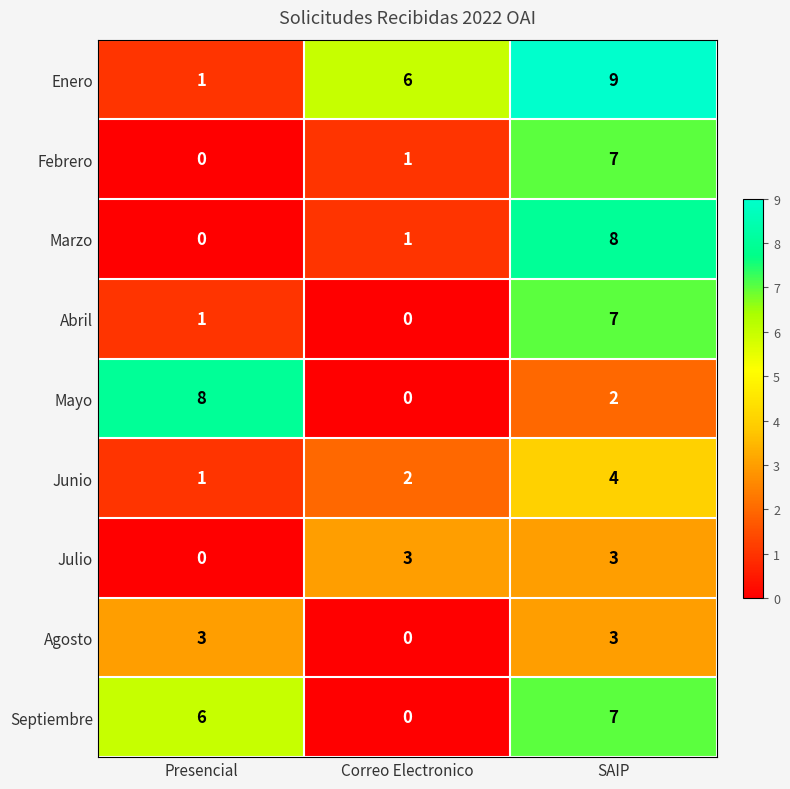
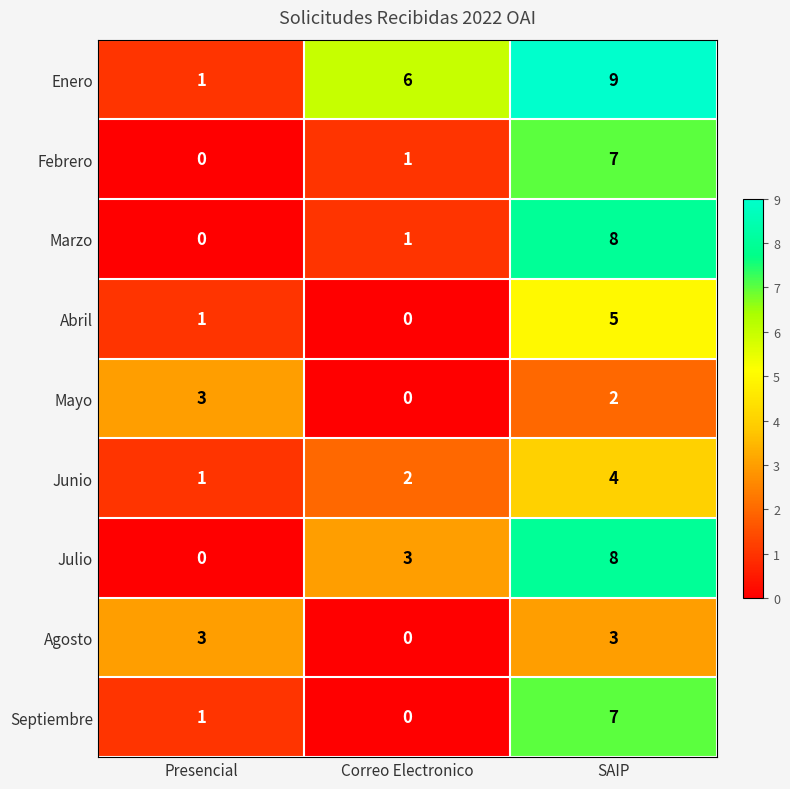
Abril, SAIP: 7 -> 5
Mayo, Presencial: 8 -> 3
Julio, SAIP: 3 -> 8
Septiembre, Presencial: 6 -> 1
